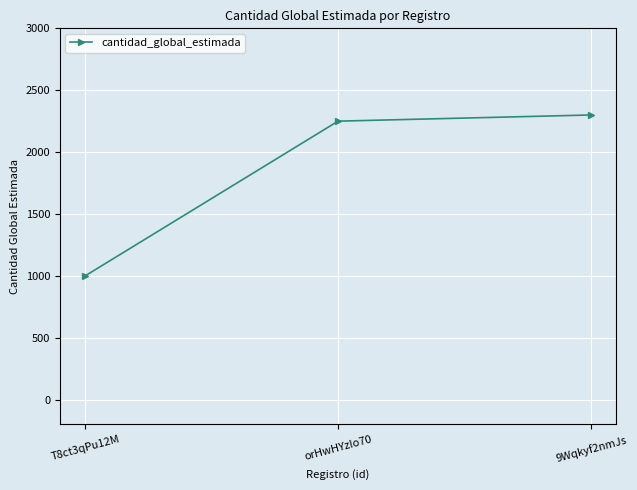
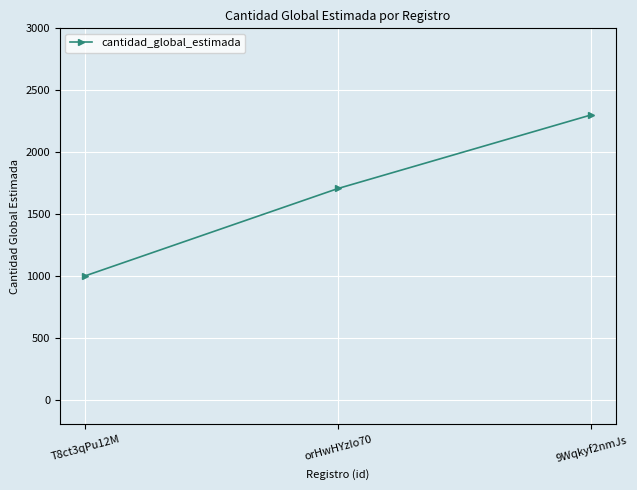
orHwHYzIo70: 2250 -> 1710
